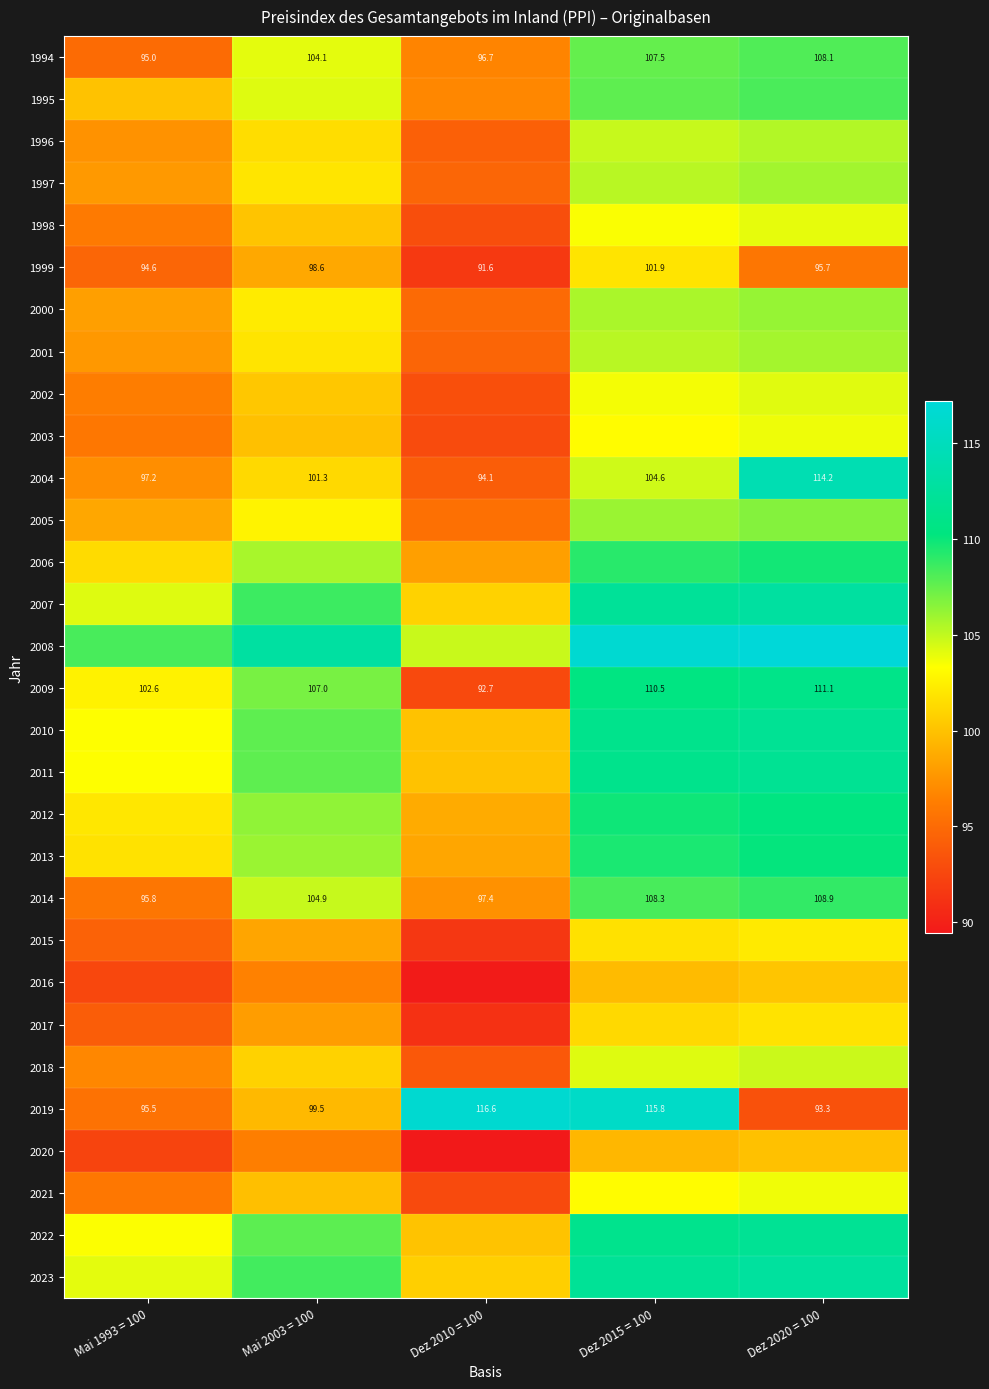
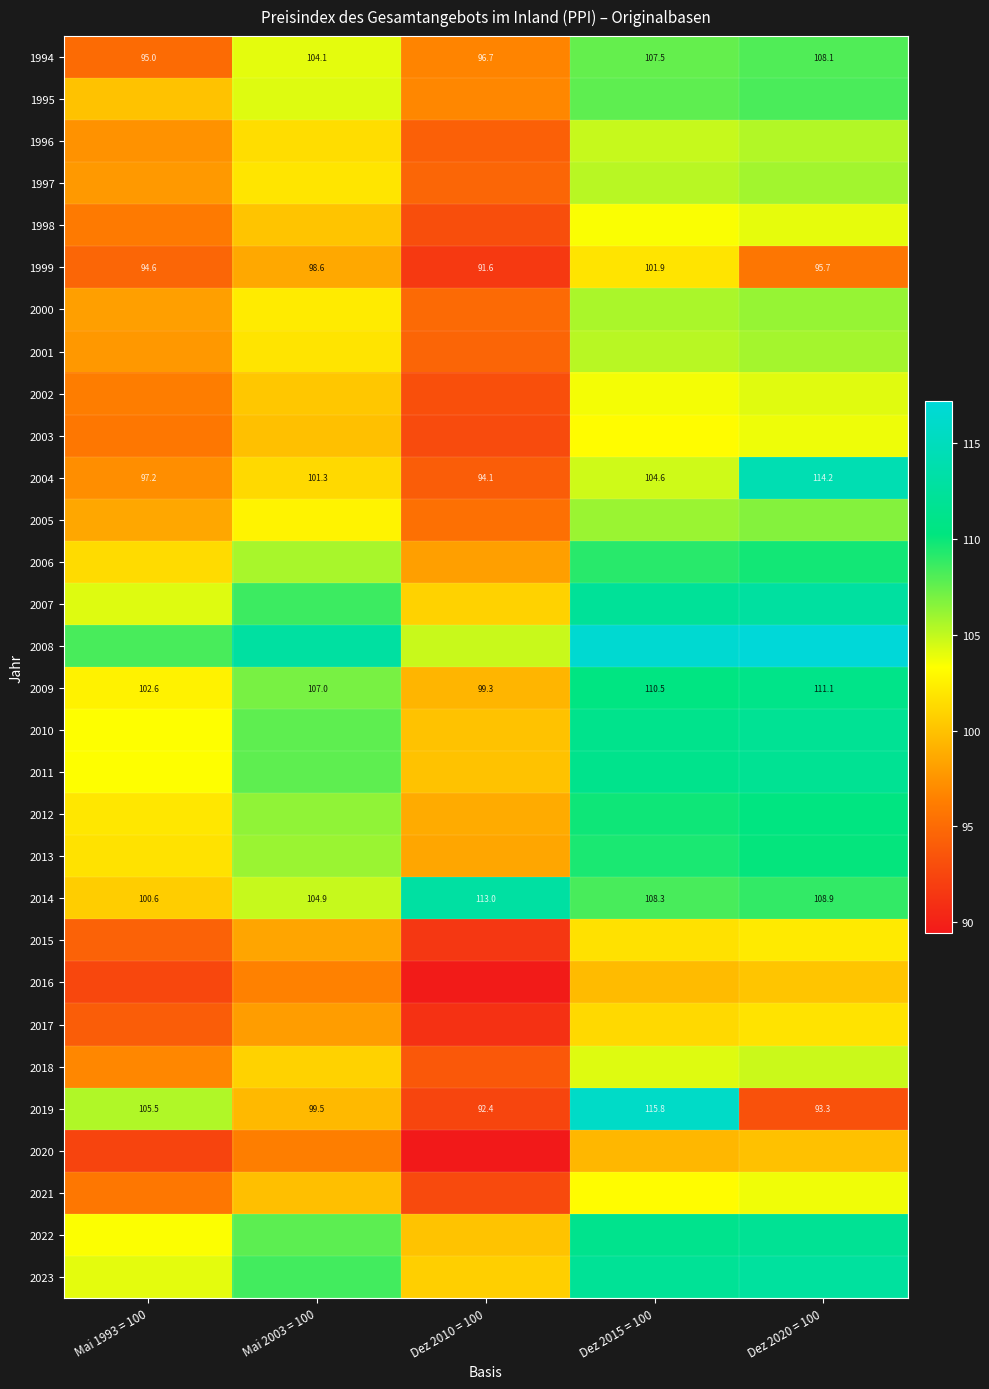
2009, Dez 2010 = 100: 92.7 -> 99.3
2014, Mai 1993 = 100: 95.8 -> 100.6
2014, Dez 2010 = 100: 97.4 -> 113.0
2019, Mai 1993 = 100: 95.5 -> 105.5
2019, Dez 2010 = 100: 116.6 -> 92.4
